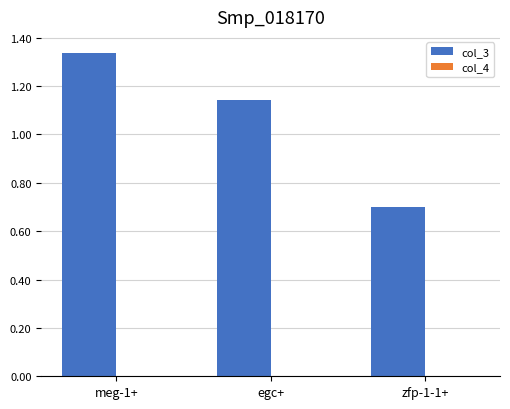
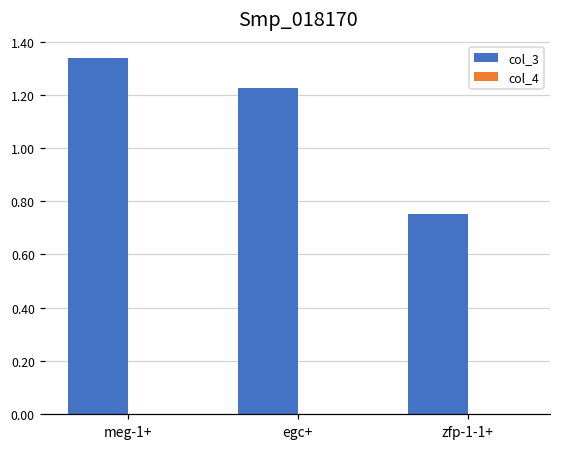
col_3, egc+: 1.14 -> 1.23
col_3, zfp-1-1+: 0.70 -> 0.75
